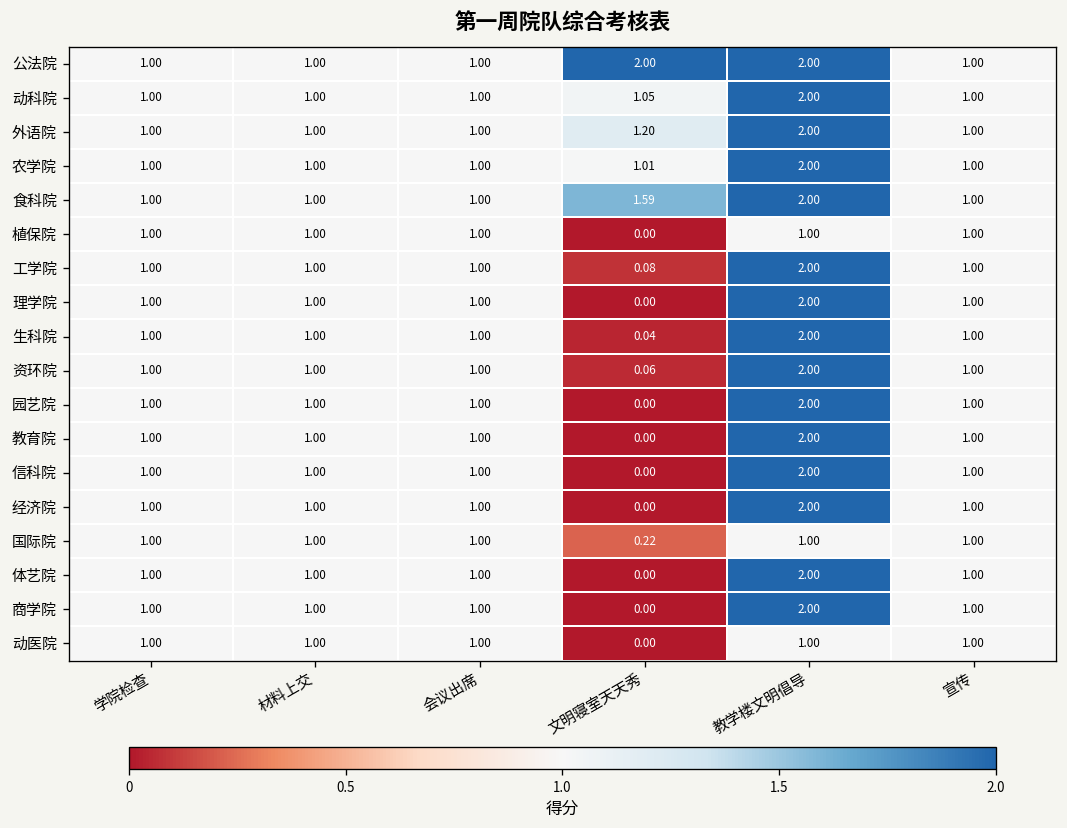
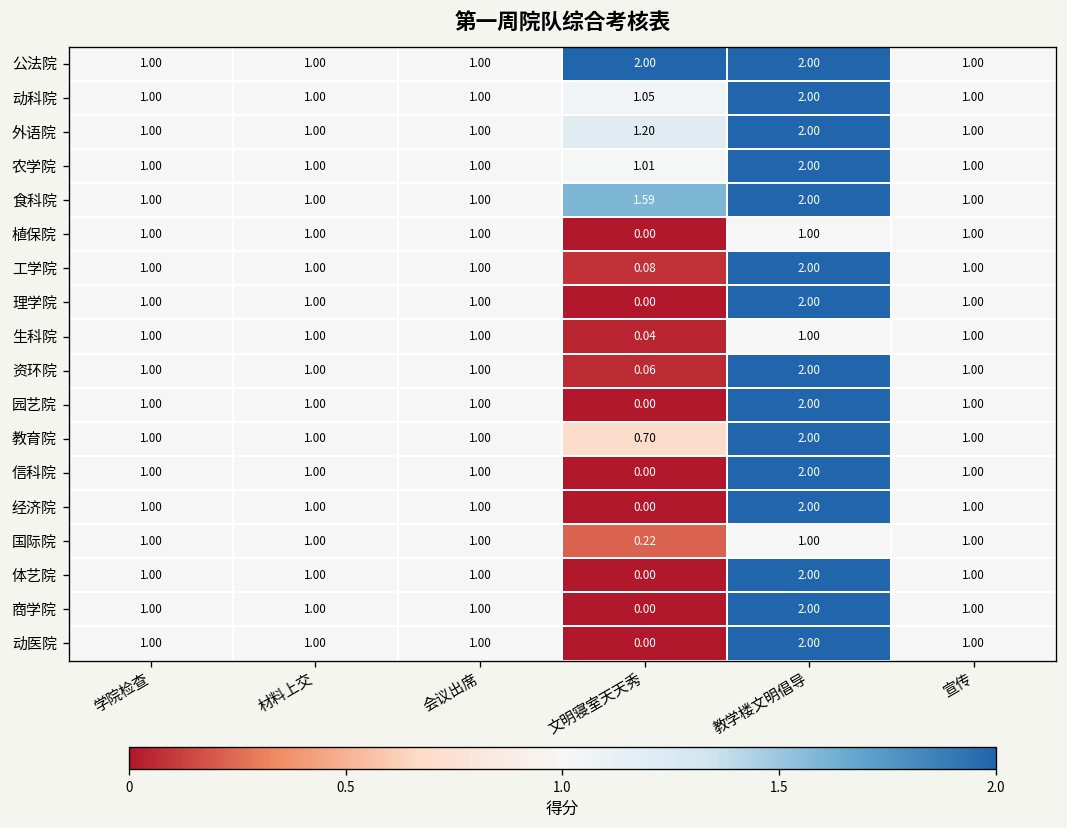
生科院, 教学楼文明倡导: 2.00 -> 1.00
教育院, 文明寝室天天秀: 0.00 -> 0.70
动医院, 教学楼文明倡导: 1.00 -> 2.00
